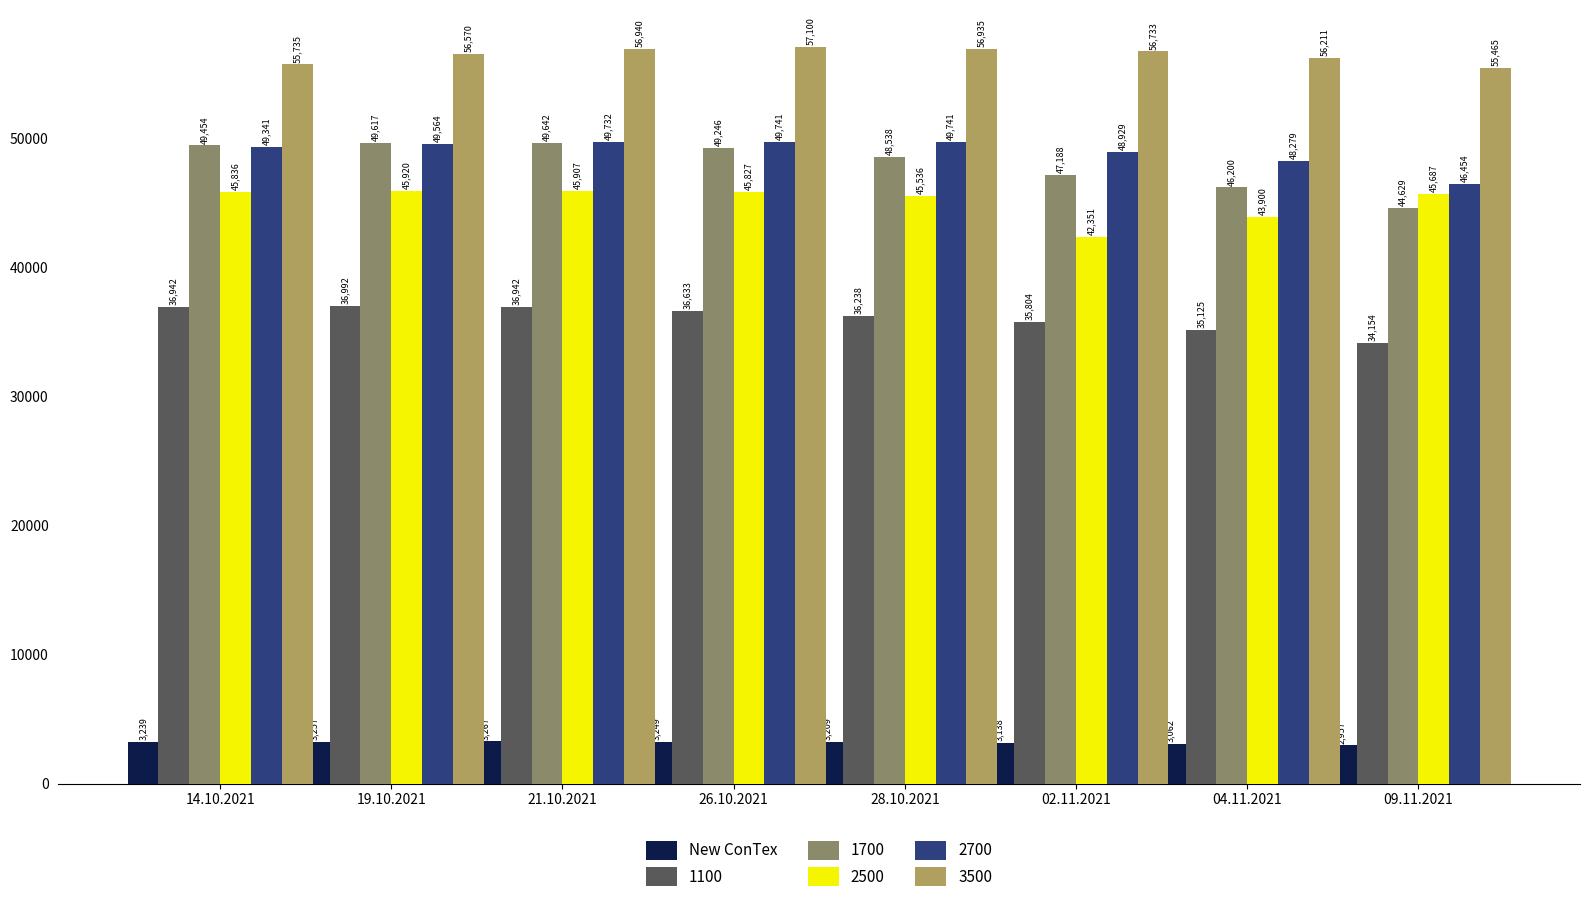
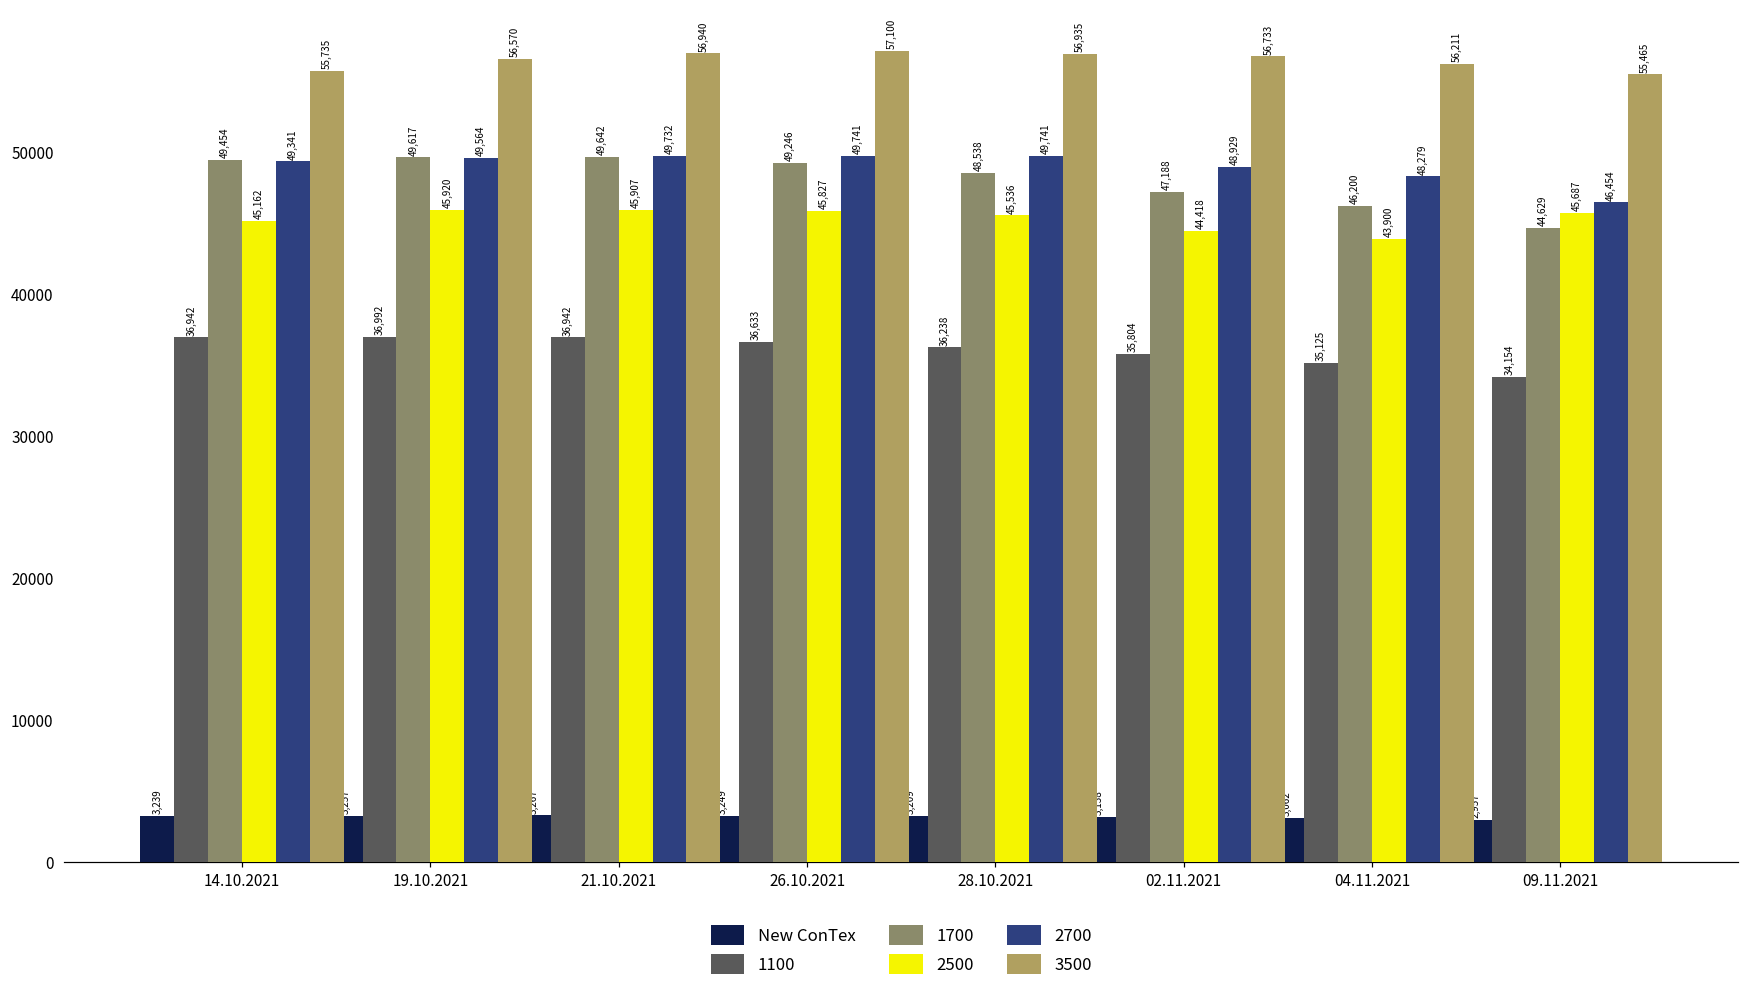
2500, 14.10.2021: 45,836 -> 45,162
2500, 02.11.2021: 42,351 -> 44,418
